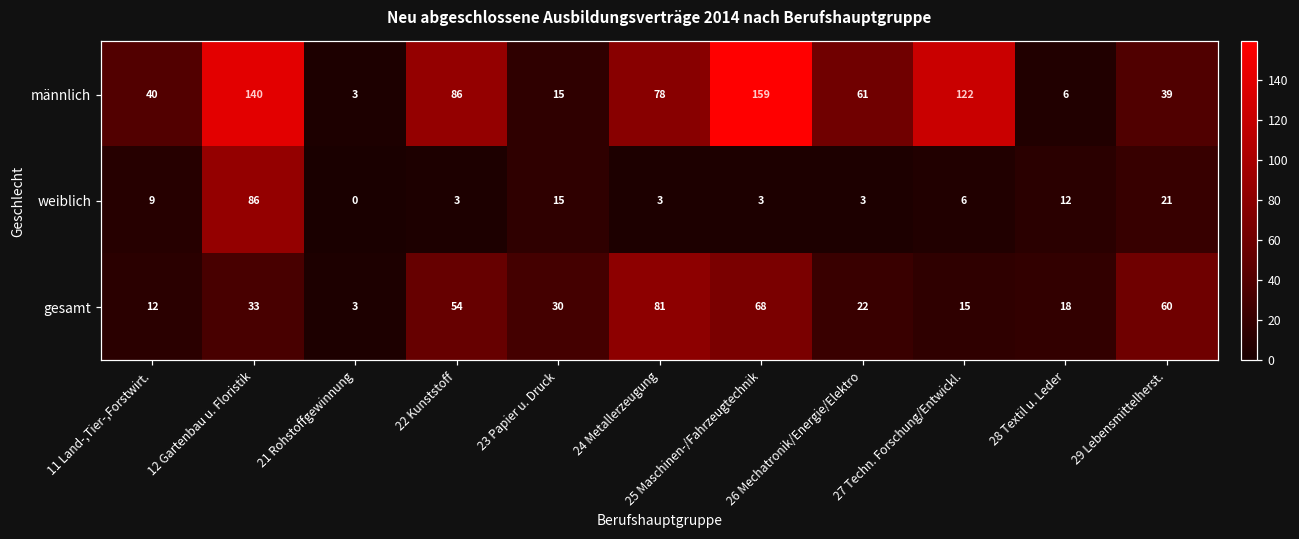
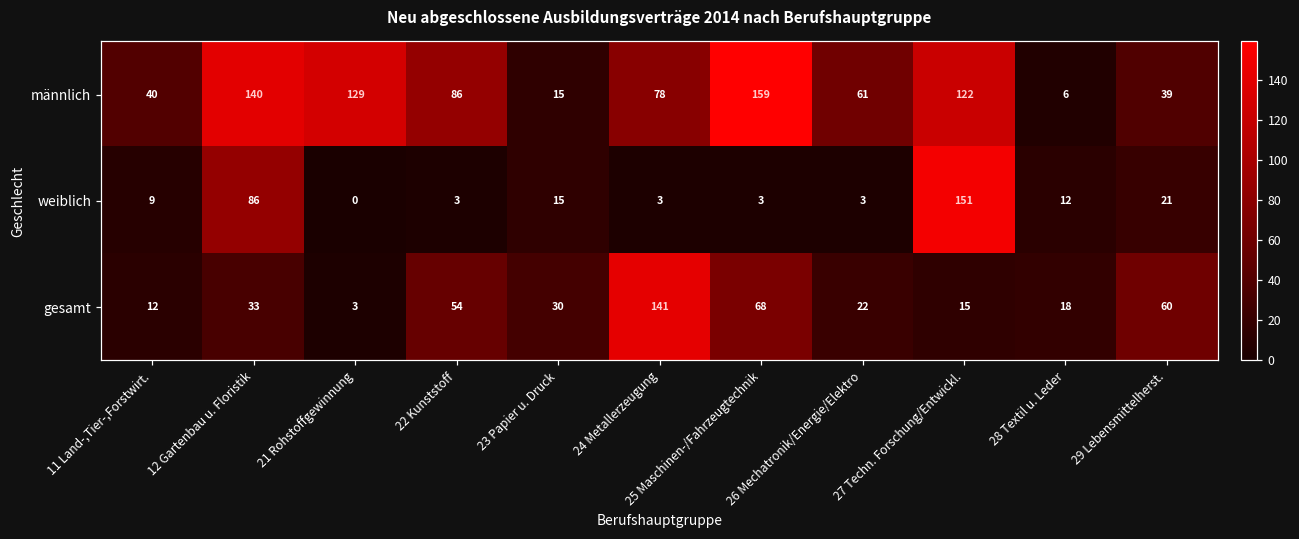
männlich, 21 Rohstoffgewinnung: 3 -> 129
weiblich, 27 Techn. Forschung/Entwickl.: 6 -> 151
gesamt, 24 Metallerzeugung: 81 -> 141
